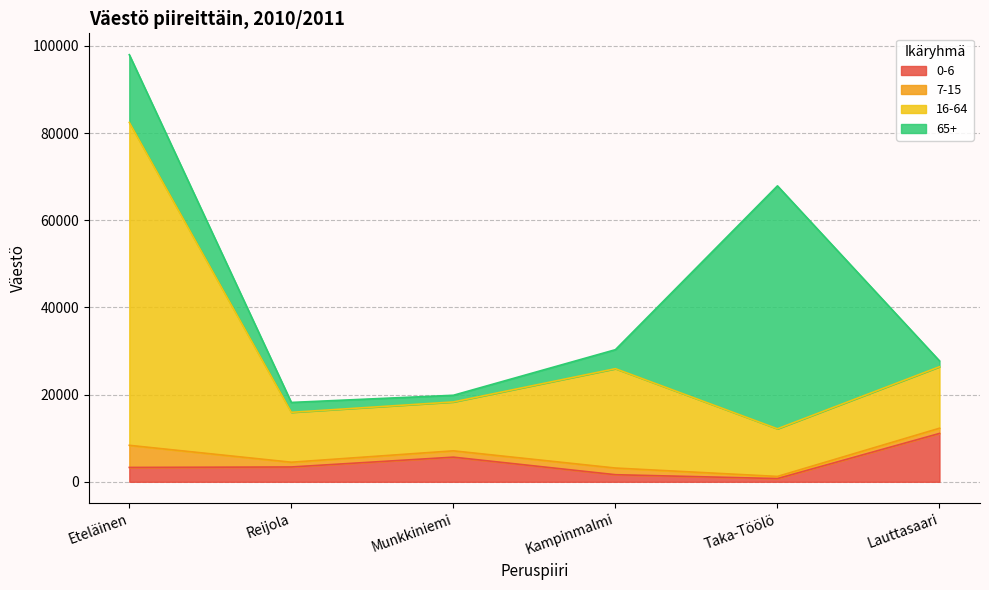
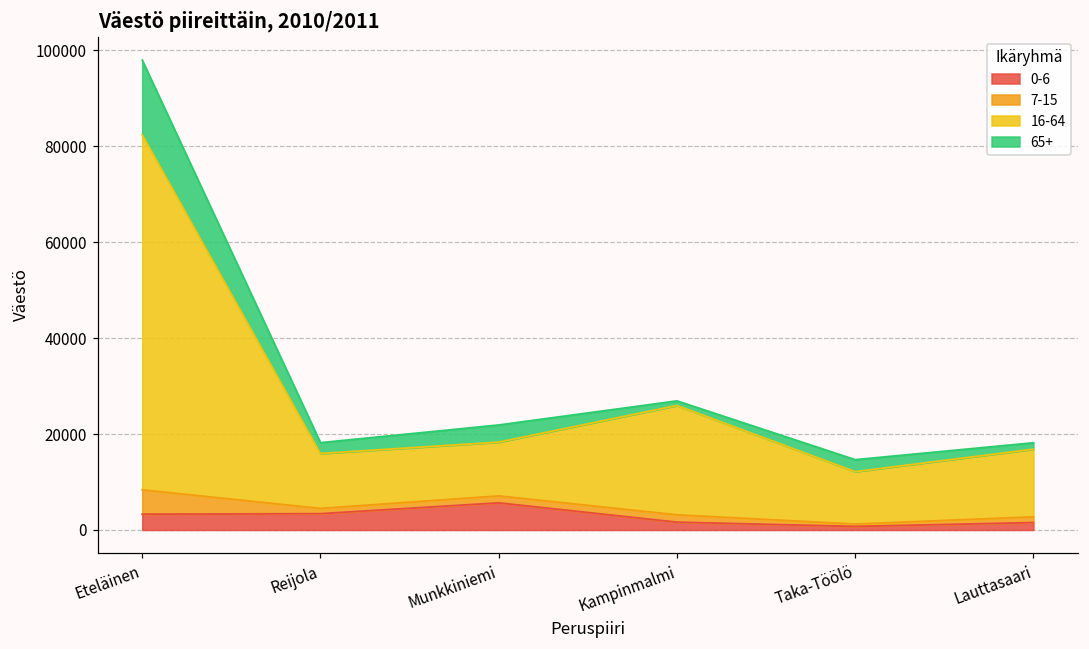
65+, Munkkiniemi: 2000 -> 4000
65+, Kampinmalmi: 4000 -> 1000
65+, Taka-Töölö: 56000 -> 2000
0-6, Lauttasaari: 11000 -> 2000
